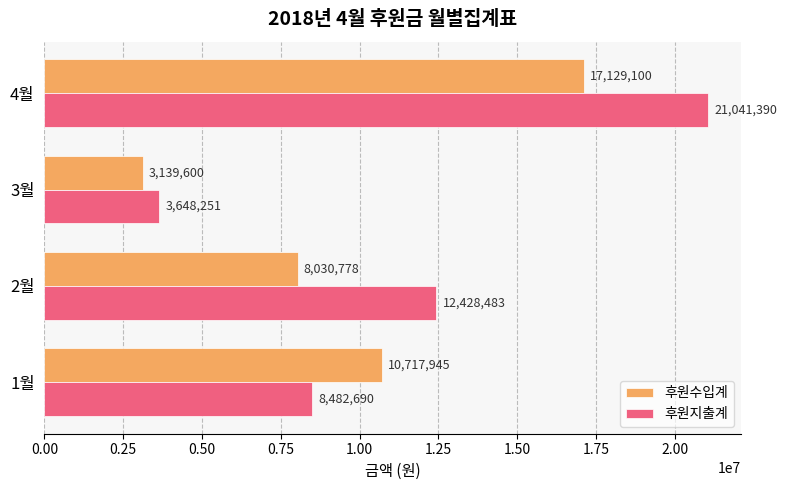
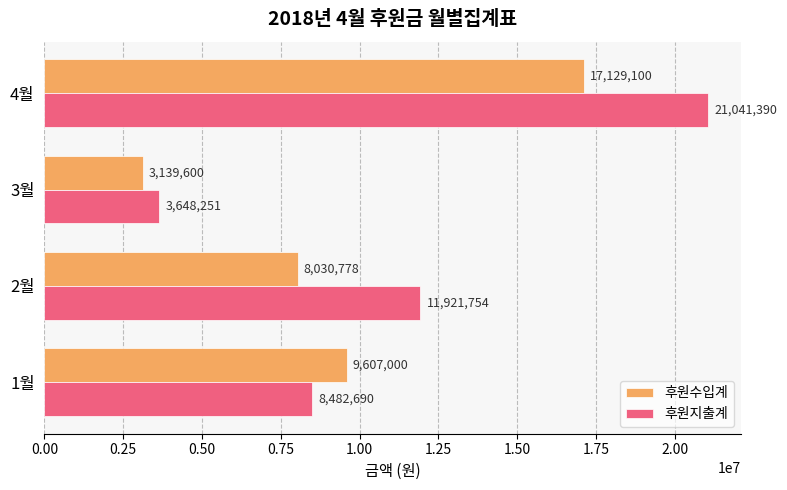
후원지출계, 2월: 12,428,483 -> 11,921,754
후원수입계, 1월: 10,717,945 -> 9,607,000
